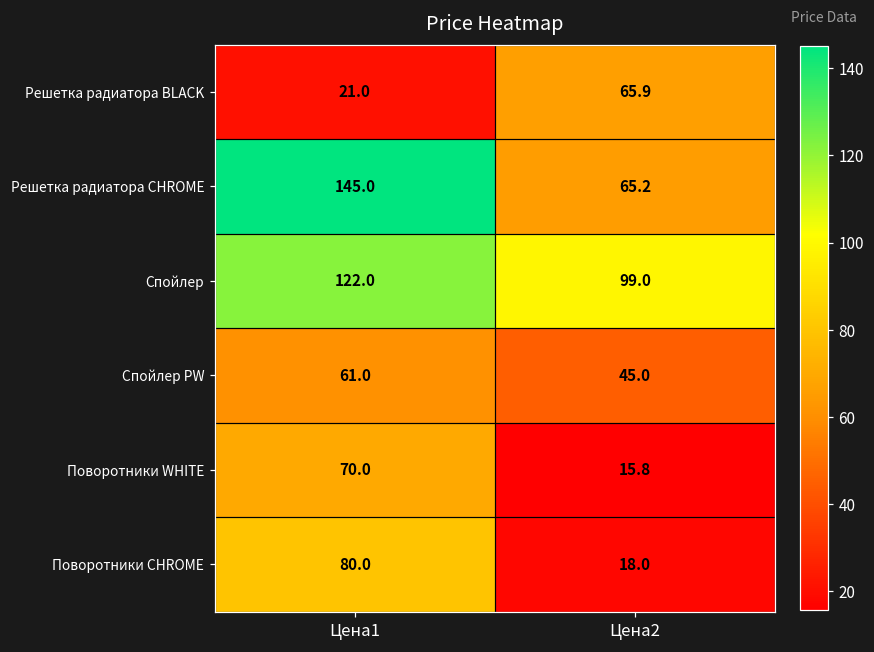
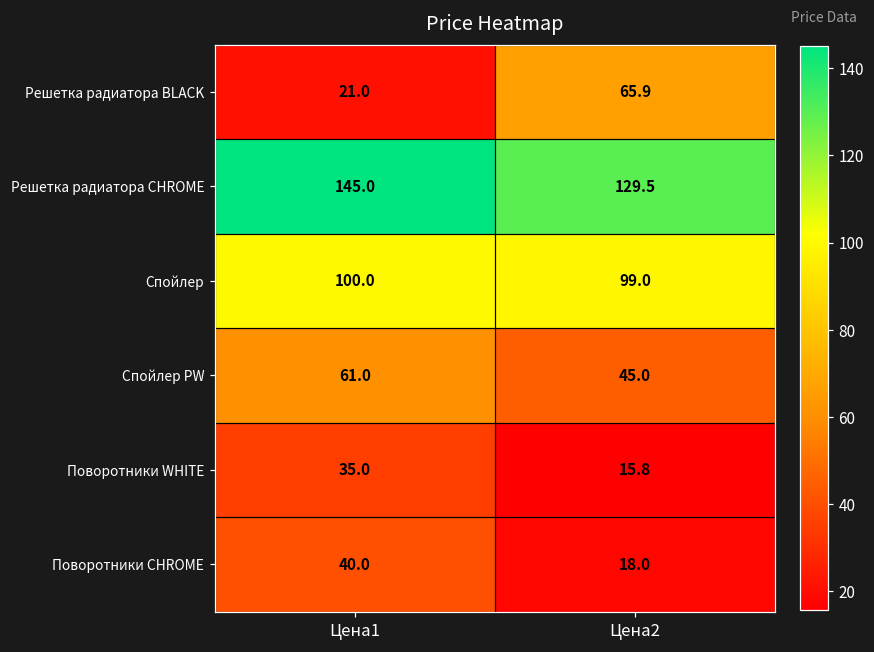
Решетка радиатора CHROME, Цена2: 65.2 -> 129.5
Спойлер, Цена1: 122.0 -> 100.0
Поворотники WHITE, Цена1: 70.0 -> 35.0
Поворотники CHROME, Цена1: 80.0 -> 40.0
